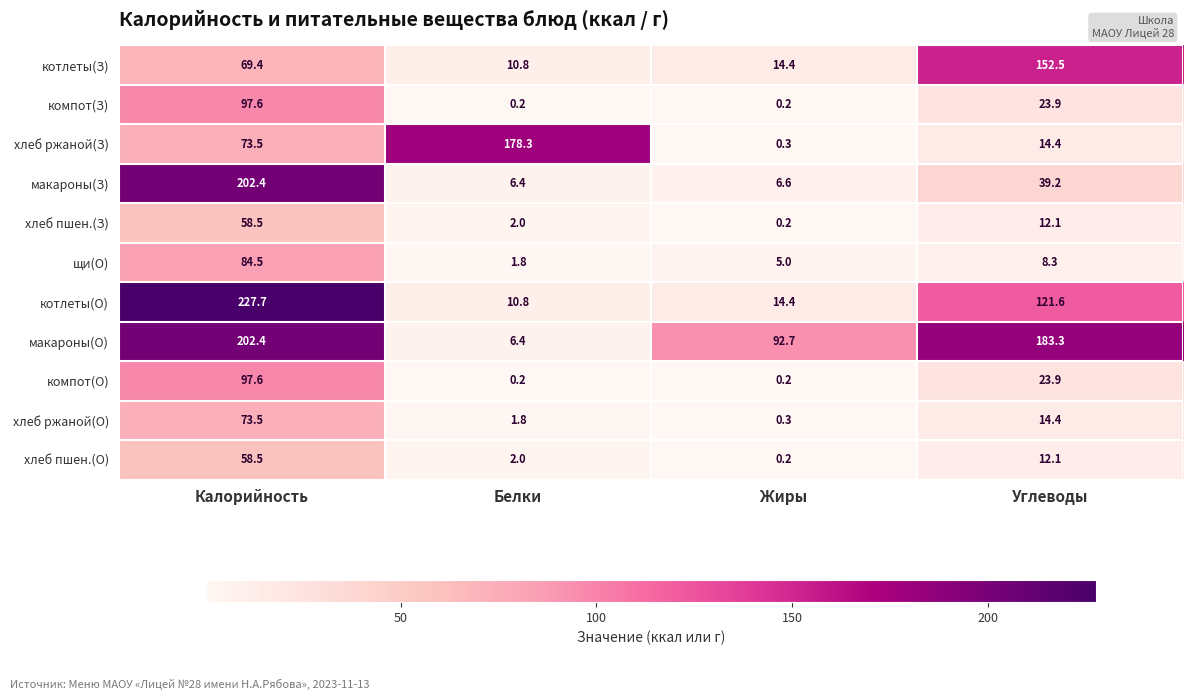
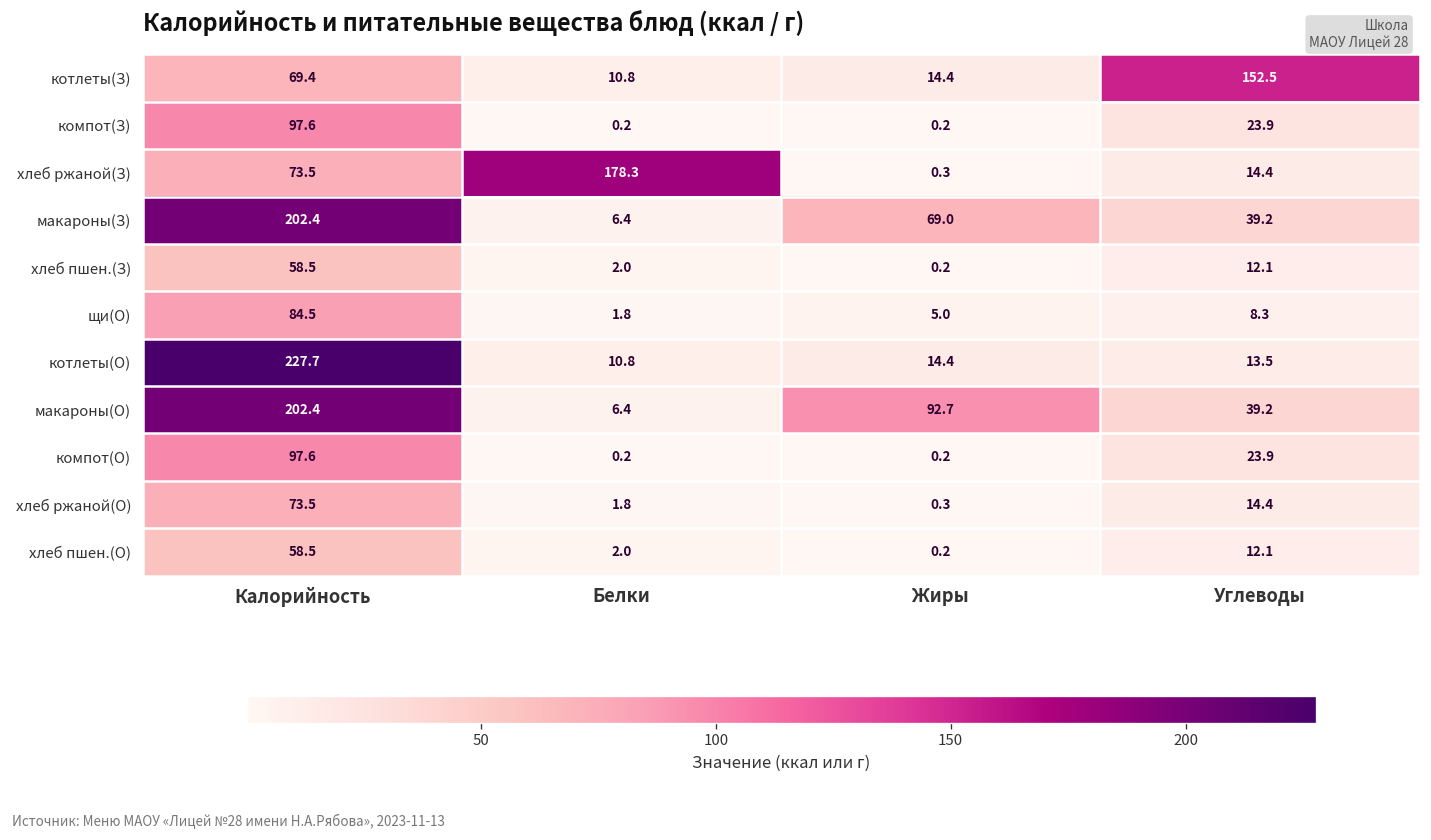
макароны(З), Жиры: 6.6 -> 69.0
котлеты(О), Углеводы: 121.6 -> 13.5
макароны(О), Углеводы: 183.3 -> 39.2
